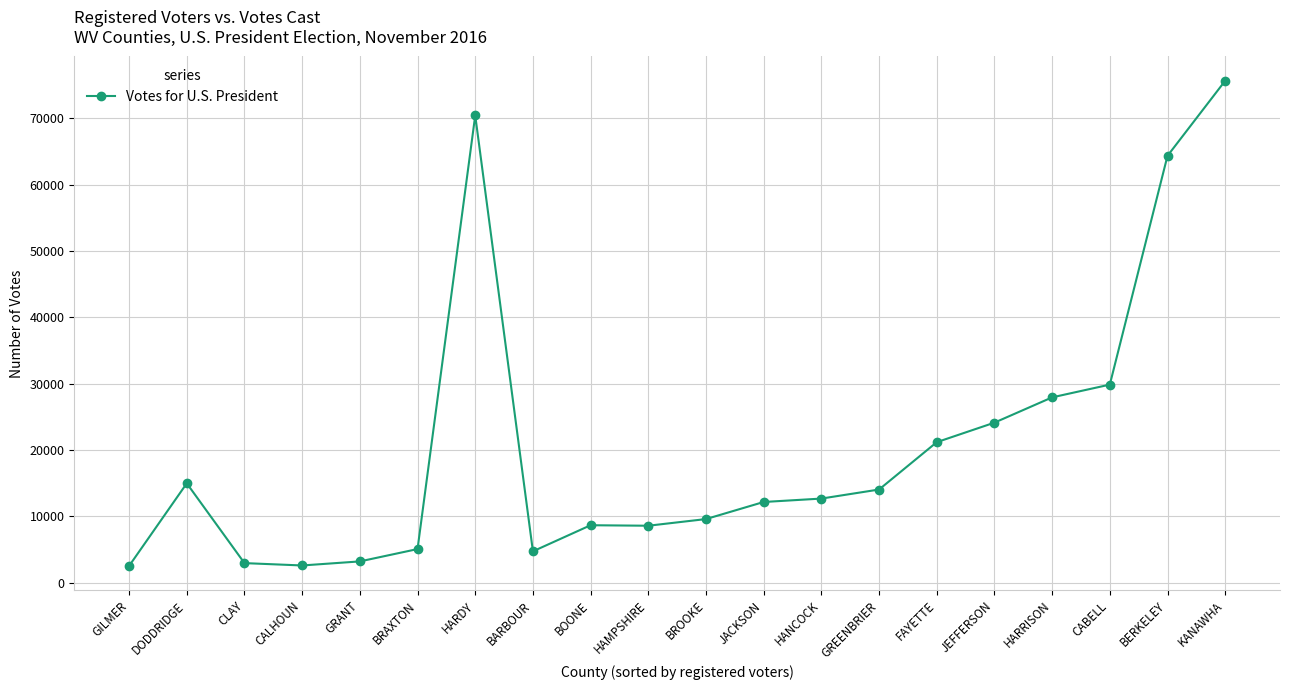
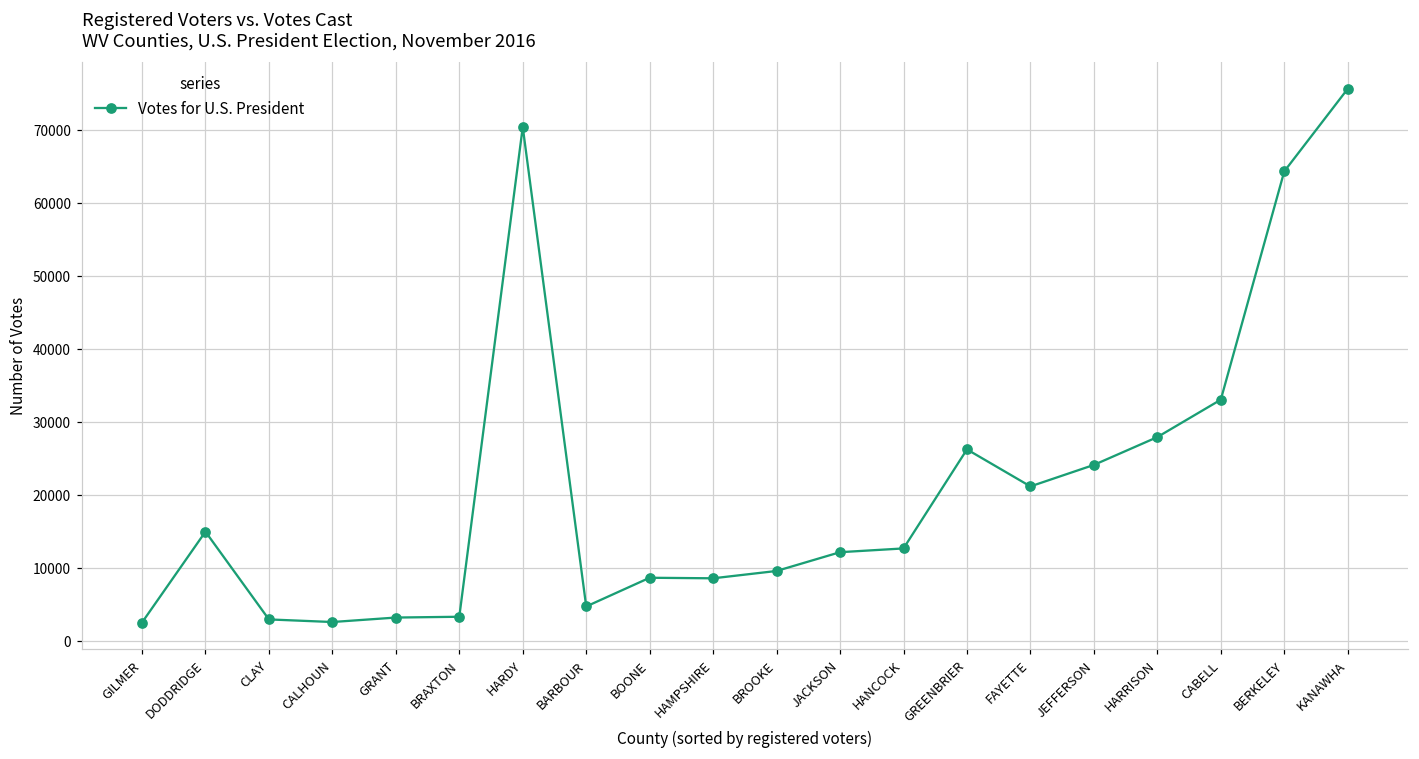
BRAXTON: 5000 -> 3000
GREENBRIER: 14000 -> 26000
CABELL: 30000 -> 33000
